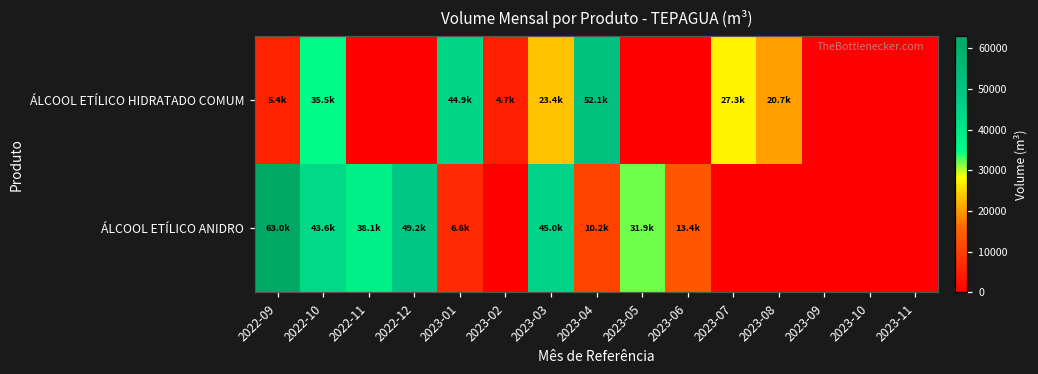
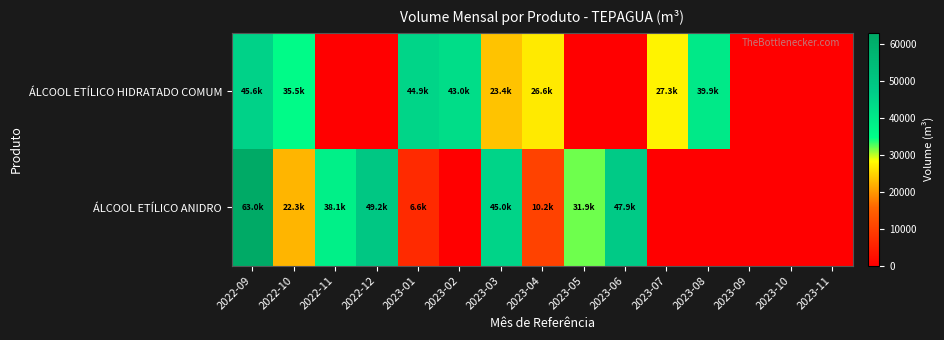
ÁLCOOL ETÍLICO HIDRATADO COMUM, 2022-09: 5.4k -> 45.6k
ÁLCOOL ETÍLICO HIDRATADO COMUM, 2023-02: 4.7k -> 43.0k
ÁLCOOL ETÍLICO HIDRATADO COMUM, 2023-04: 52.1k -> 26.6k
ÁLCOOL ETÍLICO HIDRATADO COMUM, 2023-08: 20.7k -> 39.9k
ÁLCOOL ETÍLICO ANIDRO, 2022-10: 43.6k -> 22.3k
ÁLCOOL ETÍLICO ANIDRO, 2023-06: 13.4k -> 47.9k
